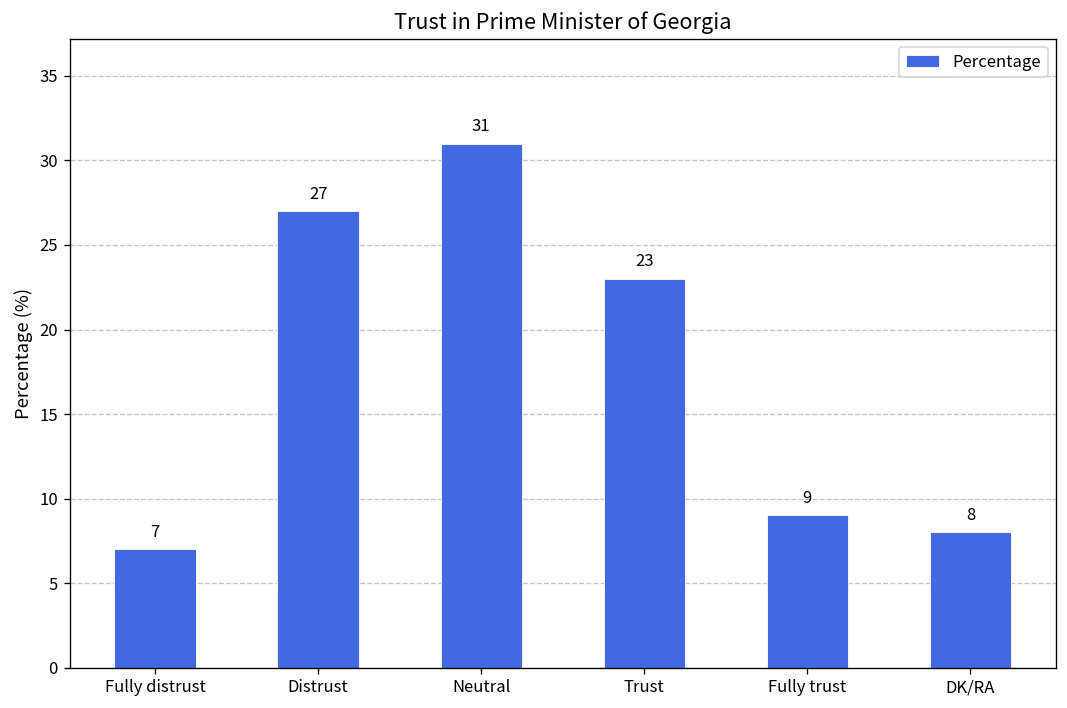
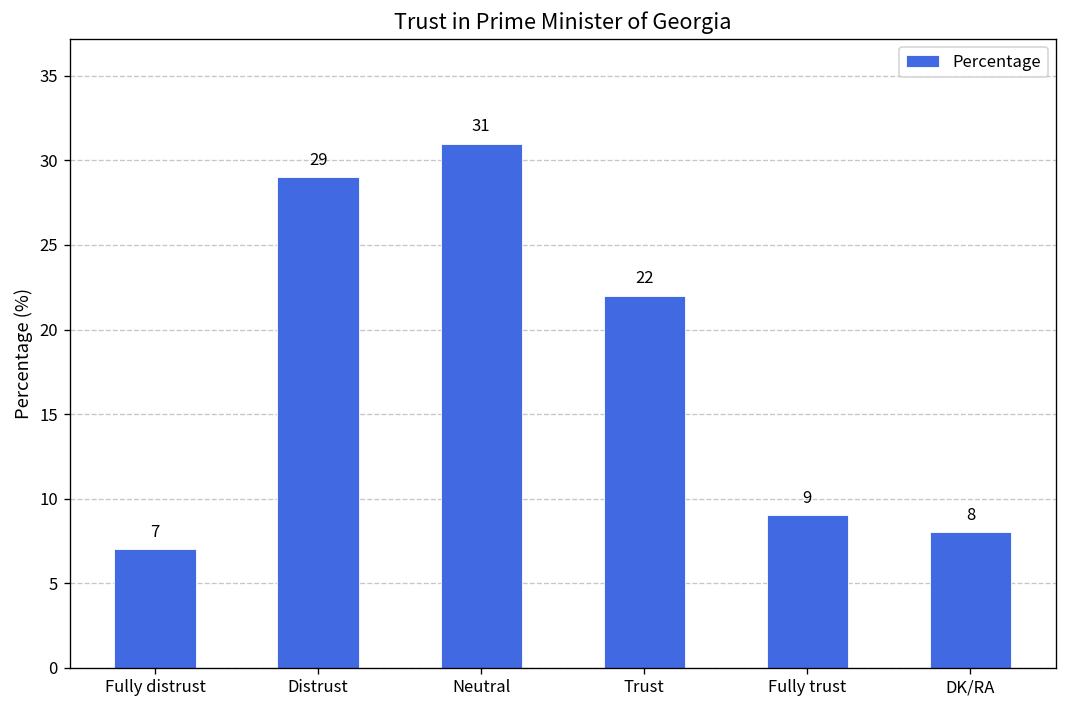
Distrust: 27 -> 29
Trust: 23 -> 22
